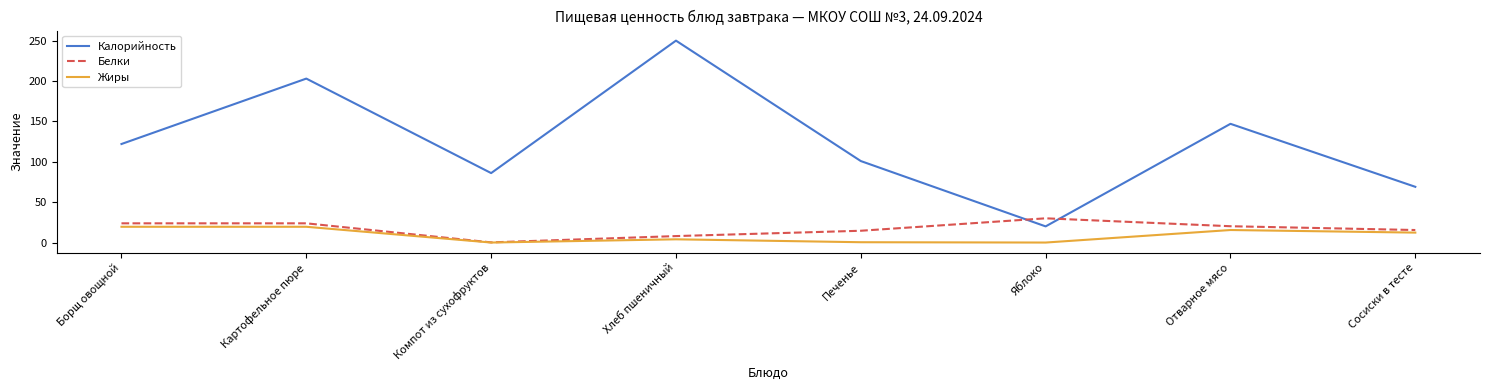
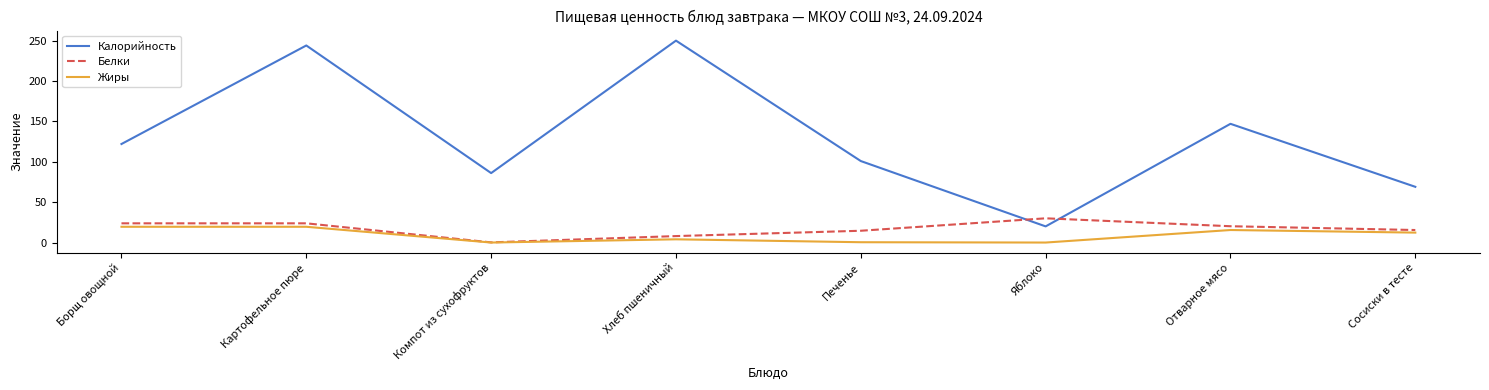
Калорийность, Картофельное пюре: 200 -> 240
